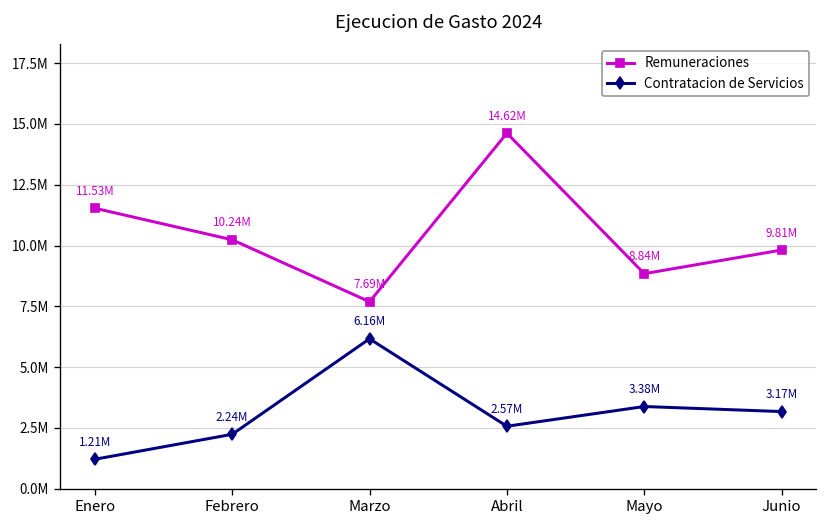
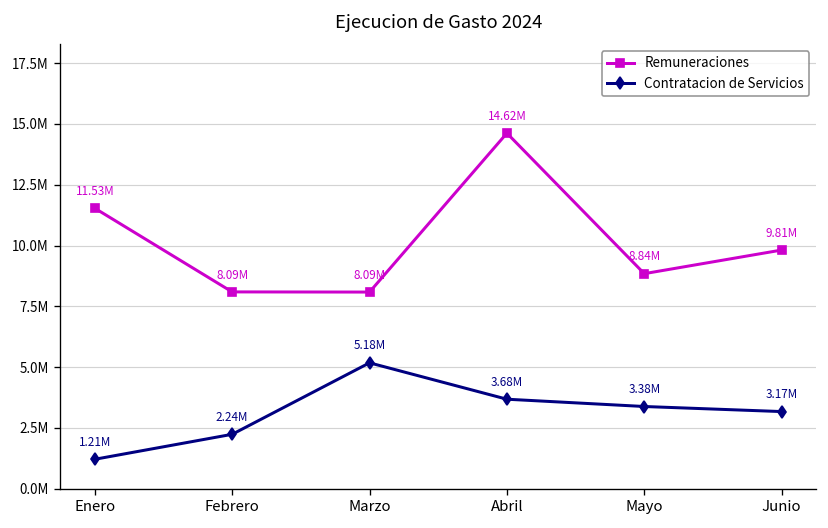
Remuneraciones, Febrero: 10.24M -> 8.09M
Remuneraciones, Marzo: 7.69M -> 8.09M
Contratacion de Servicios, Marzo: 6.16M -> 5.18M
Contratacion de Servicios, Abril: 2.57M -> 3.68M
